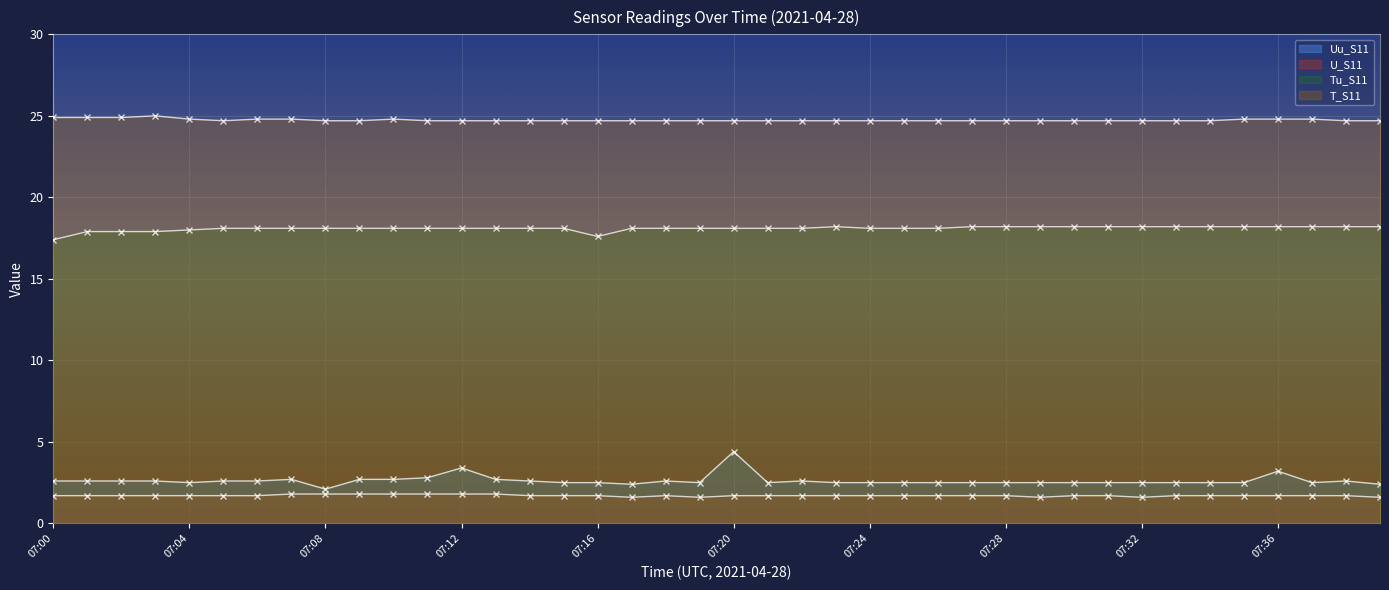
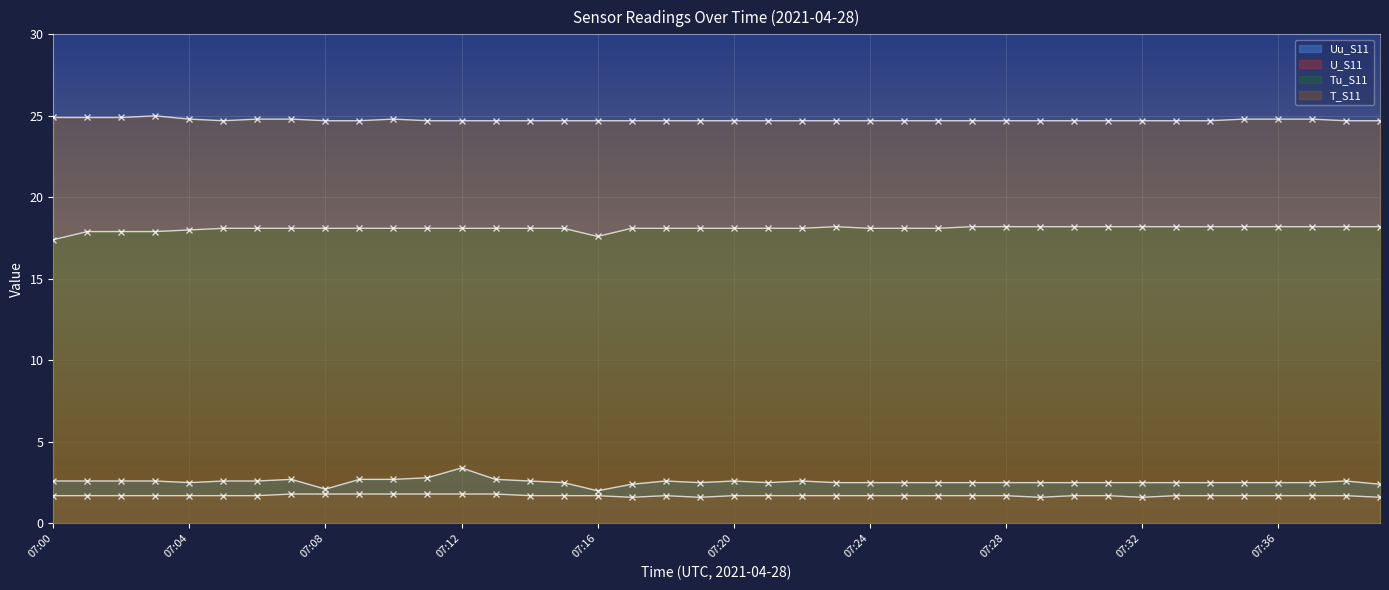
Uu_S11, 07:16: 2.5 -> 2.0
Uu_S11, 07:20: 4.4 -> 2.6
Uu_S11, 07:36: 3.2 -> 2.5
